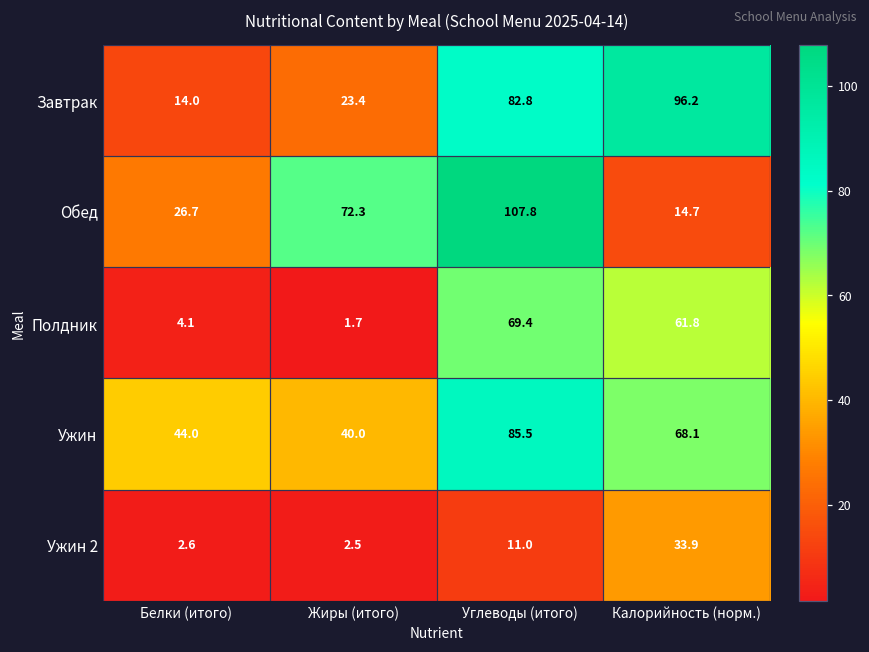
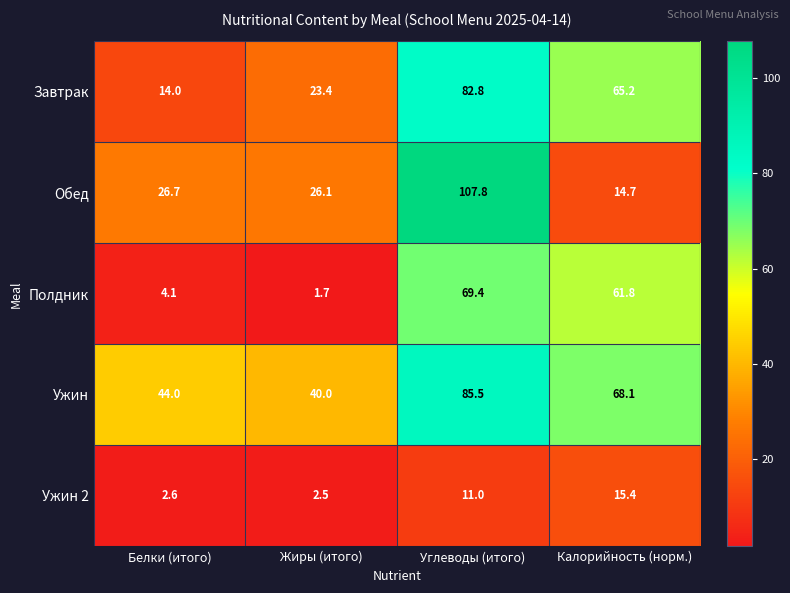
Завтрак, Калорийность (норм.): 96.2 -> 65.2
Обед, Жиры (итого): 72.3 -> 26.1
Ужин 2, Калорийность (норм.): 33.9 -> 15.4
